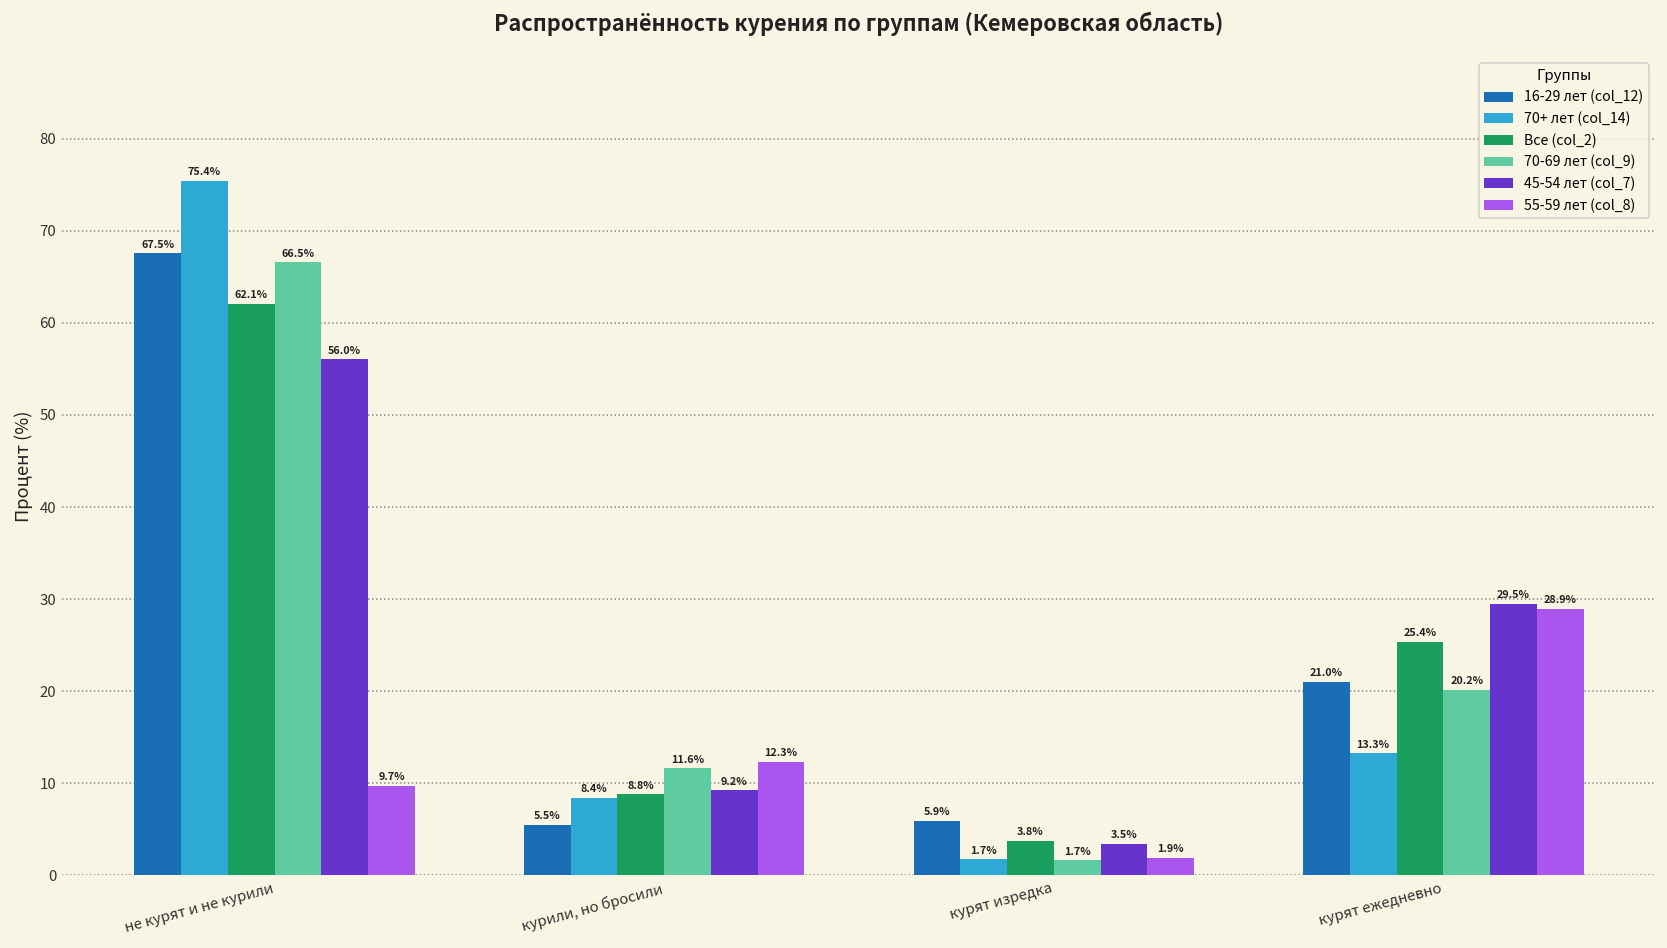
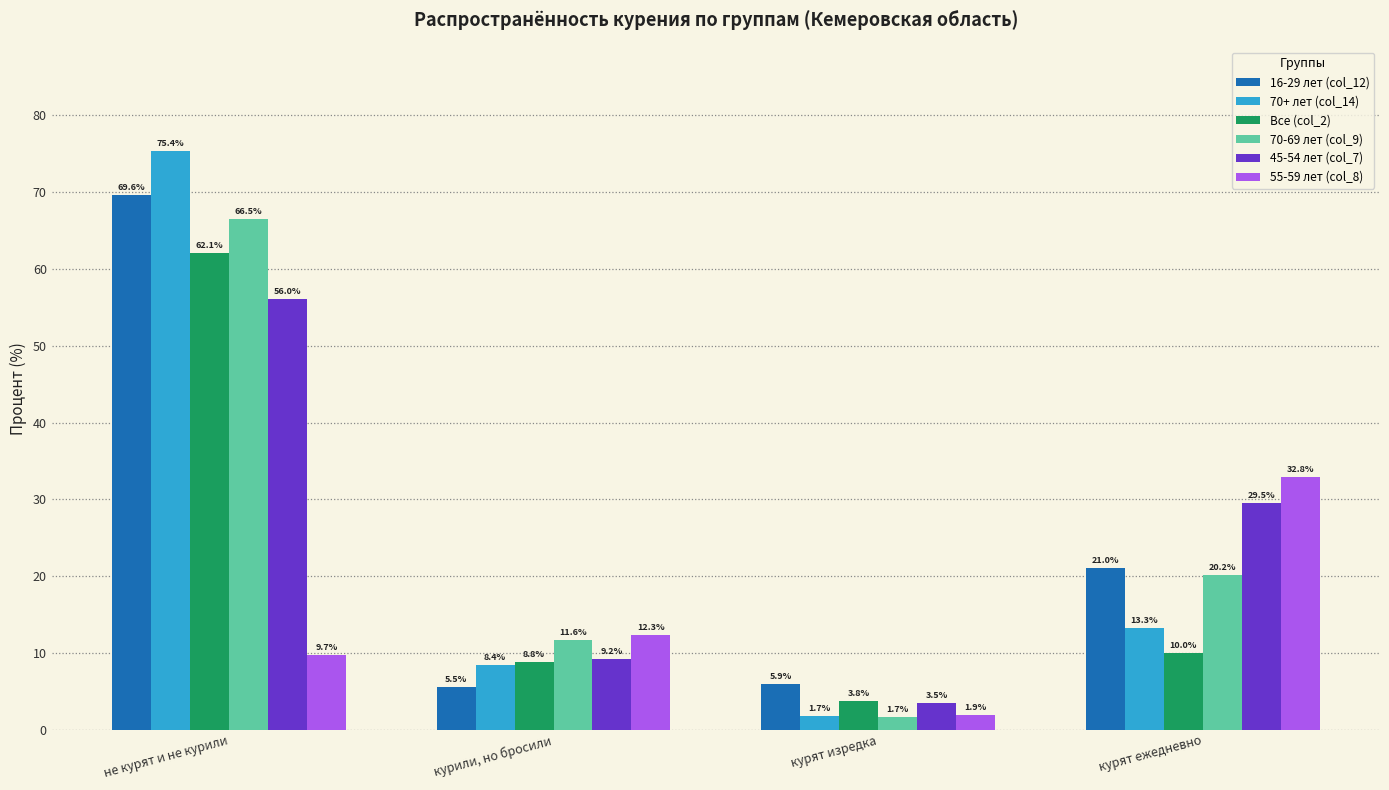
16-29 лет (col_12), не курят и не курили: 67.5% -> 69.6%
Все (col_2), курят ежедневно: 25.4% -> 10.0%
55-59 лет (col_8), курят ежедневно: 28.9% -> 32.8%
